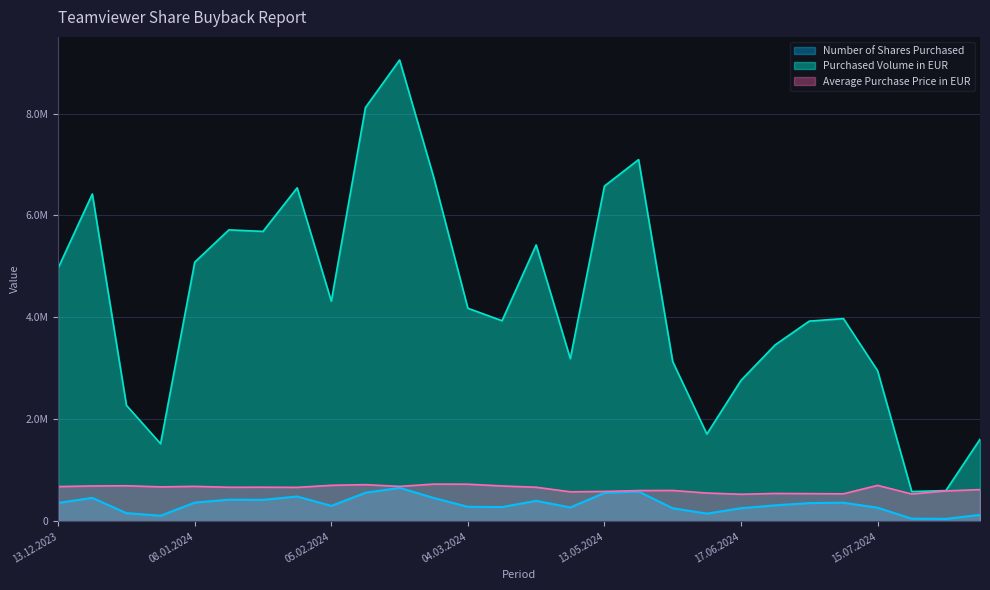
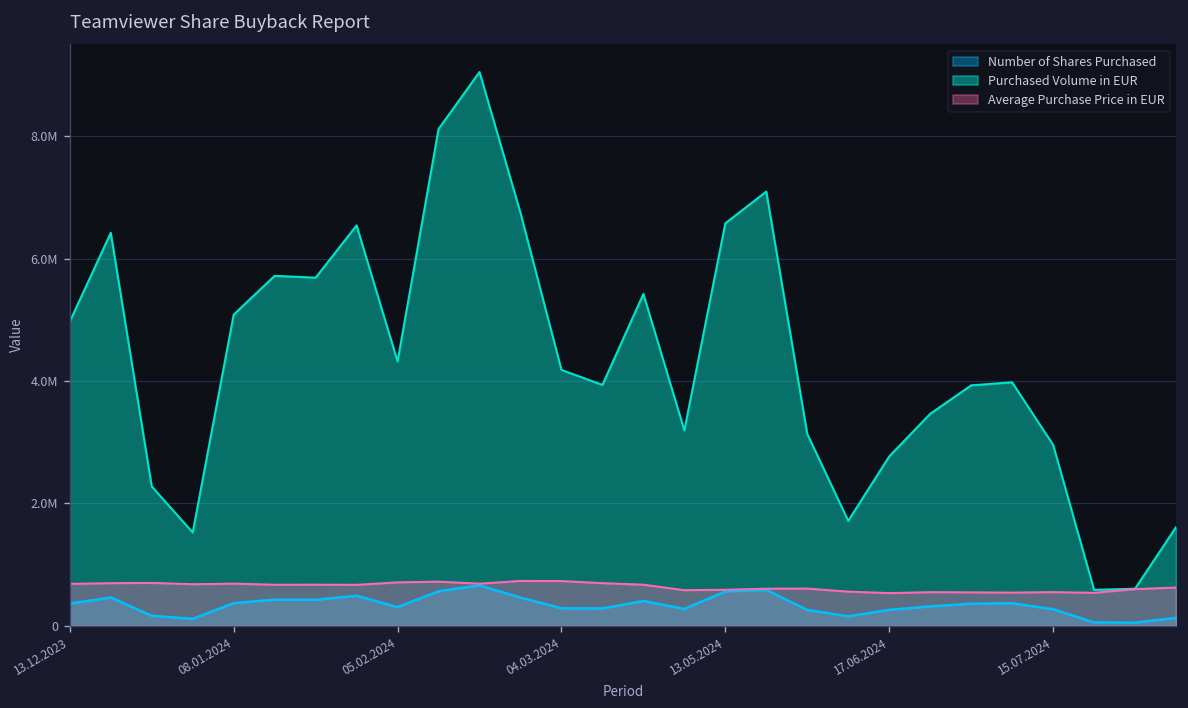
Average Purchase Price in EUR, 15.07.2024: 700000 -> 500000
